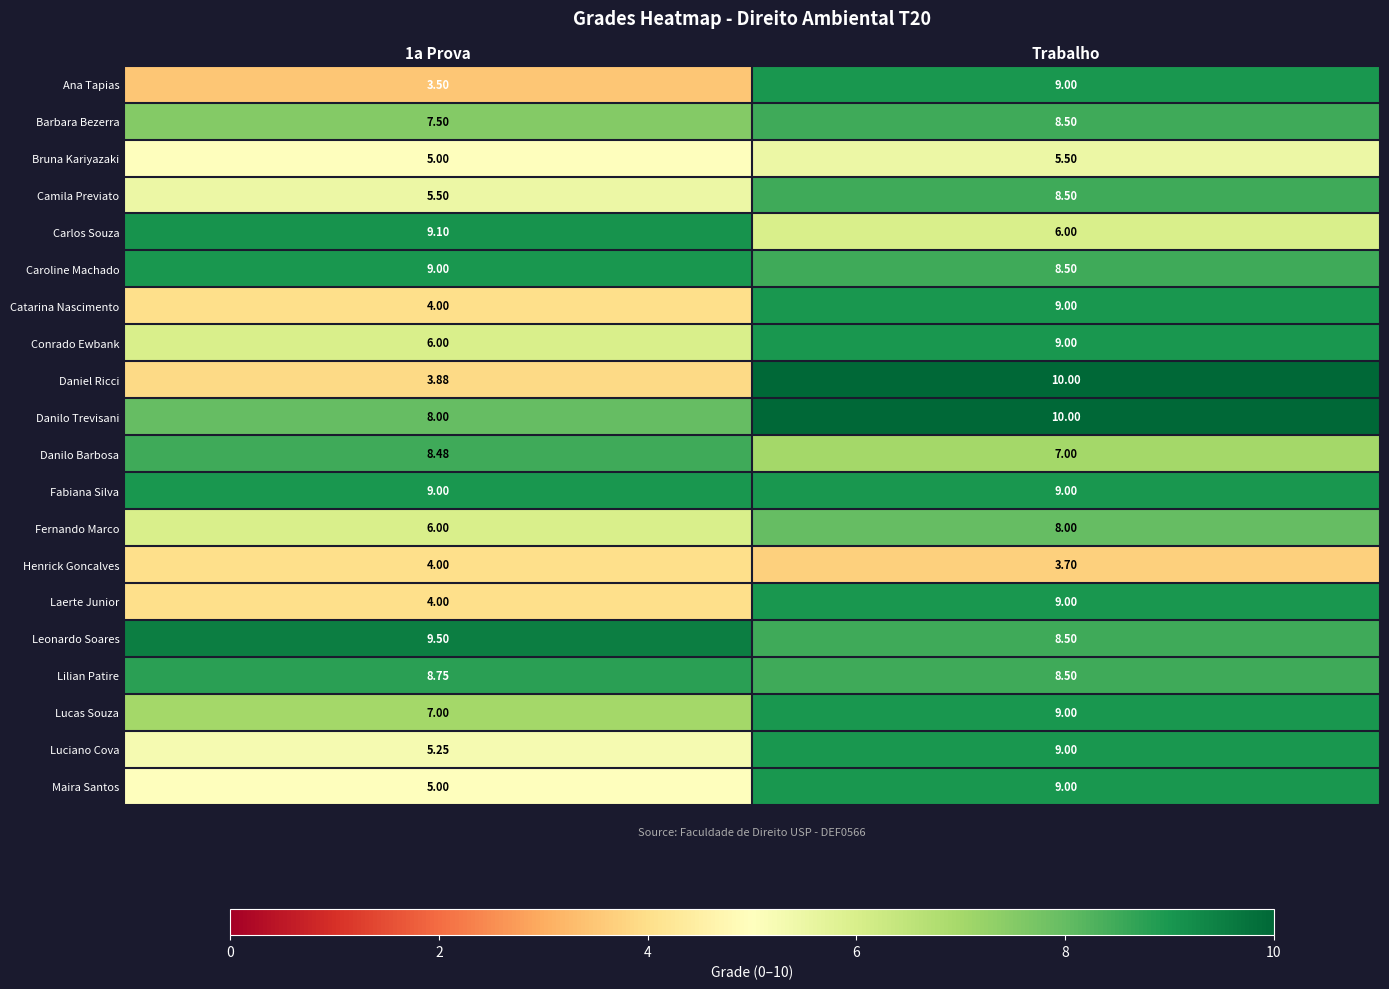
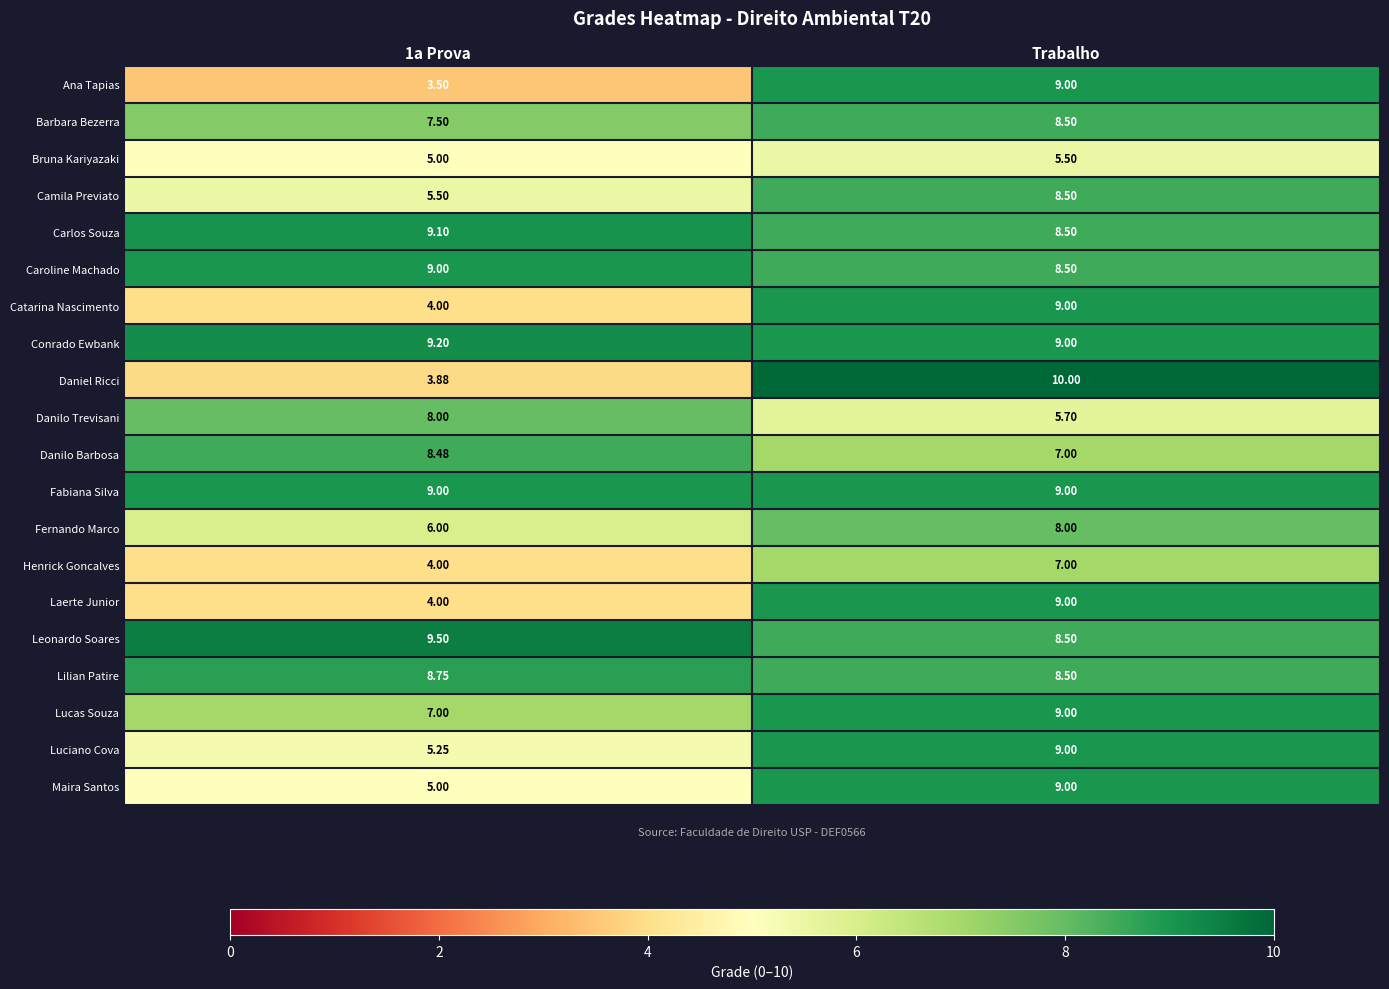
Carlos Souza, Trabalho: 6.00 -> 8.50
Conrado Ewbank, 1a Prova: 6.00 -> 9.20
Danilo Trevisani, Trabalho: 10.00 -> 5.70
Henrick Goncalves, Trabalho: 3.70 -> 7.00
